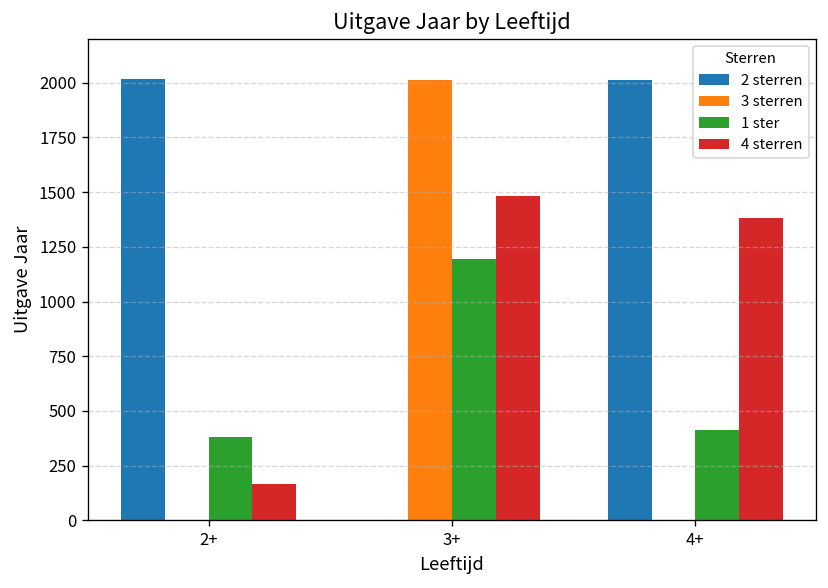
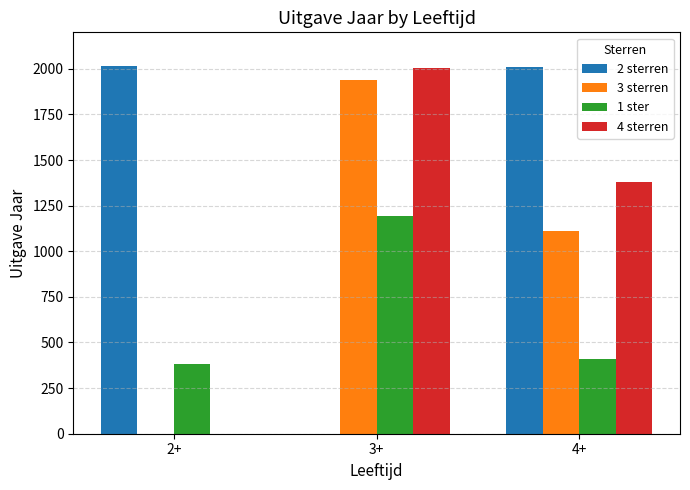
4 sterren, 2+: 170 -> 0
3 sterren, 3+: 2010 -> 1940
4 sterren, 3+: 1480 -> 2010
3 sterren, 4+: 0 -> 1110
